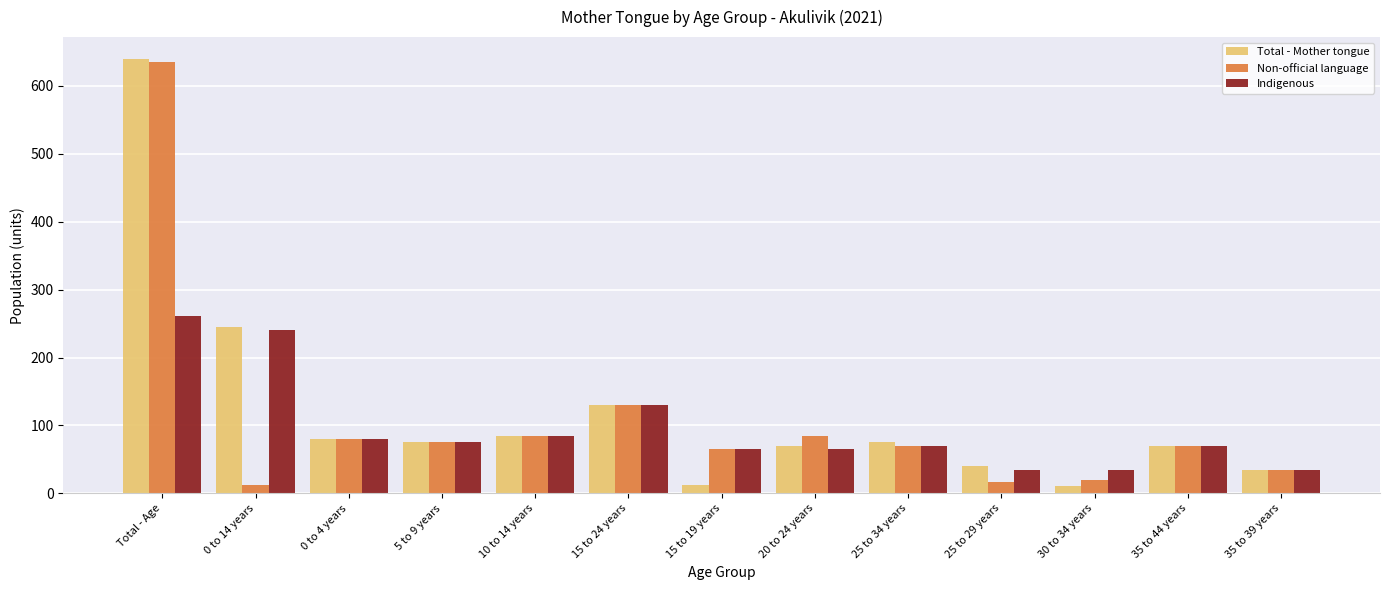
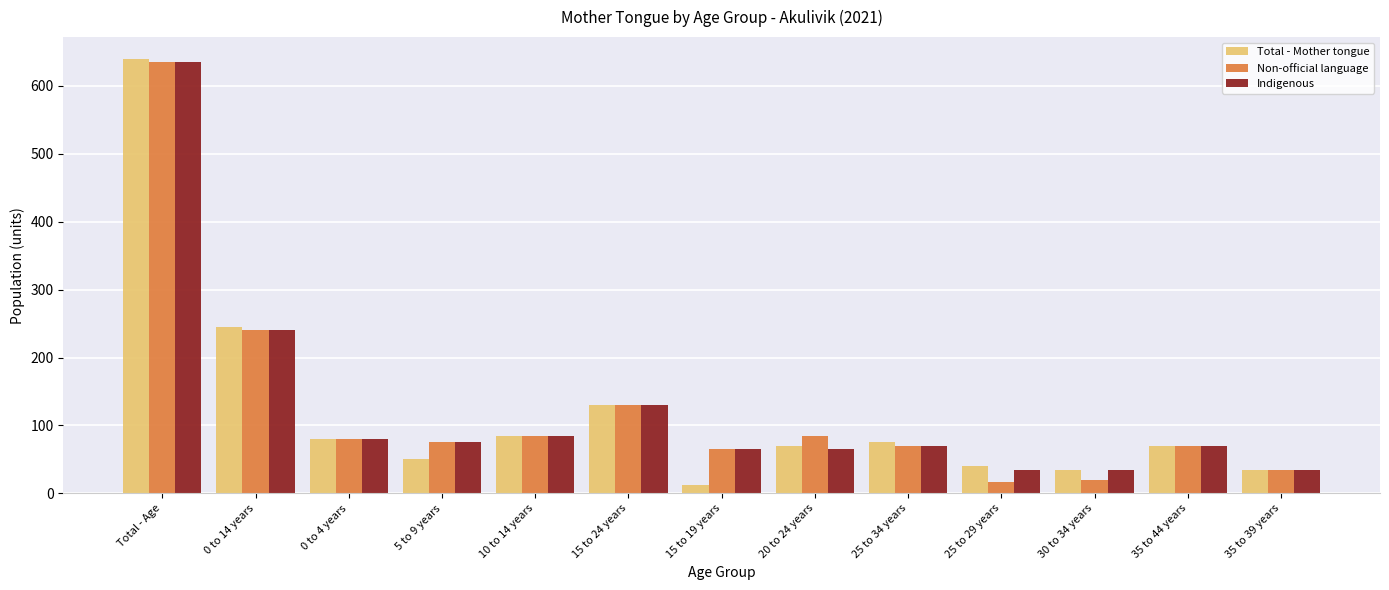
Indigenous, Total - Age: 260 -> 640
Non-official language, 0 to 14 years: 10 -> 240
Total - Mother tongue, 5 to 9 years: 80 -> 50
Total - Mother tongue, 30 to 34 years: 10 -> 40
